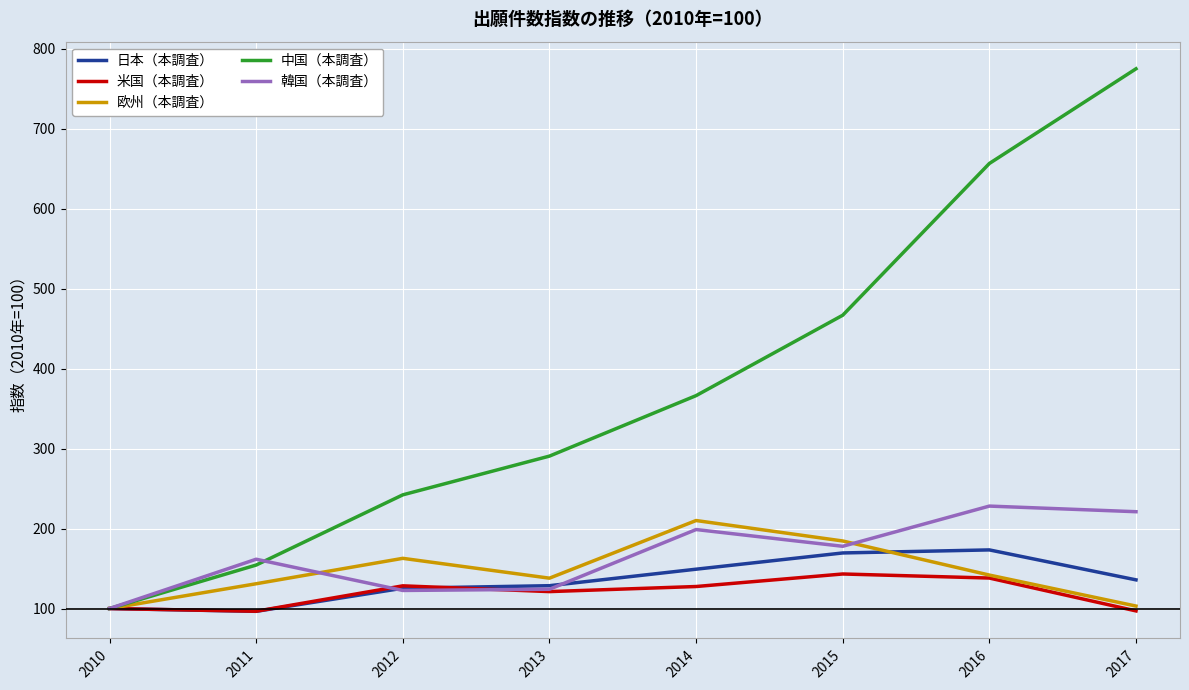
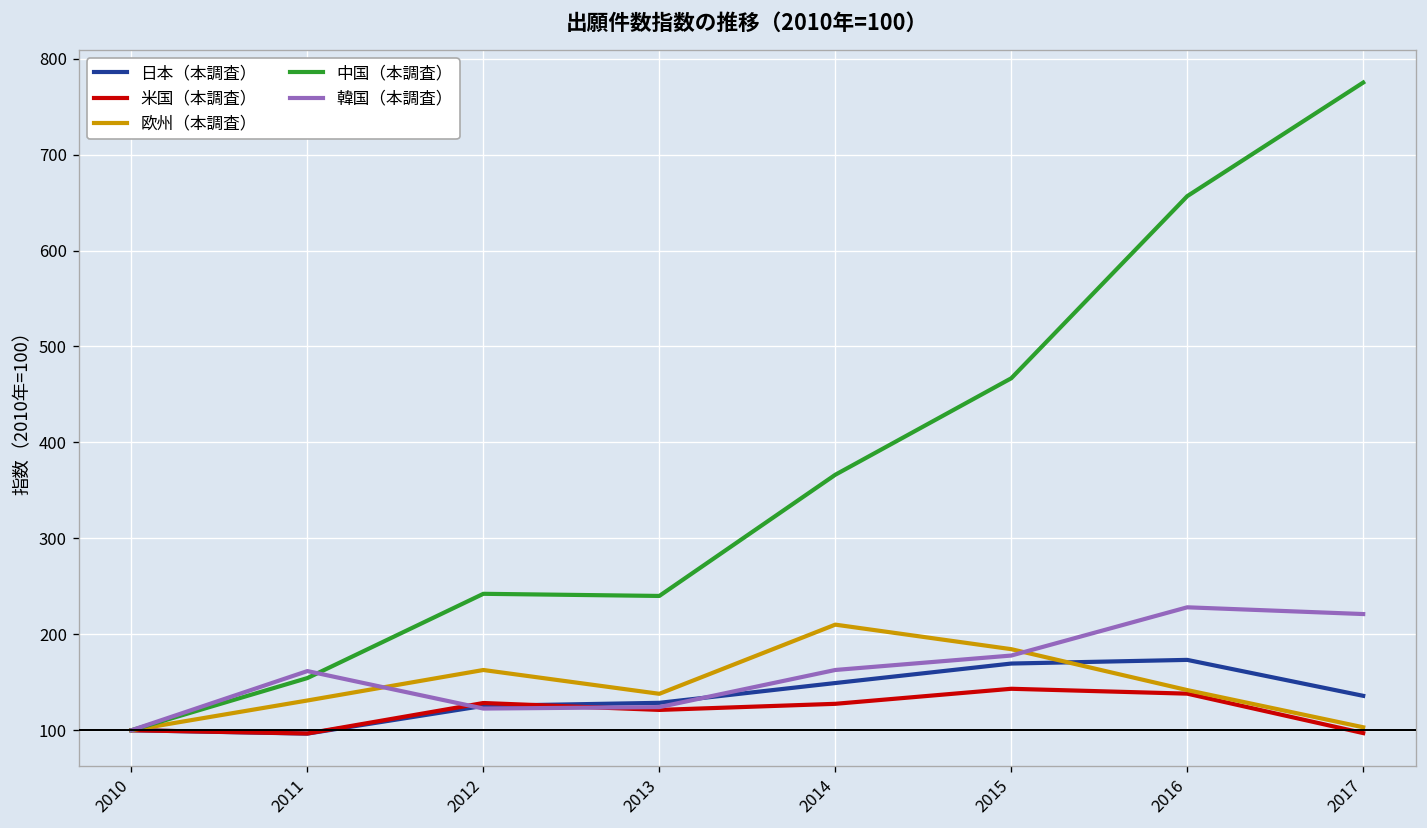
中国（本調査）, 2013: 290 -> 240
韓国（本調査）, 2014: 200 -> 160
